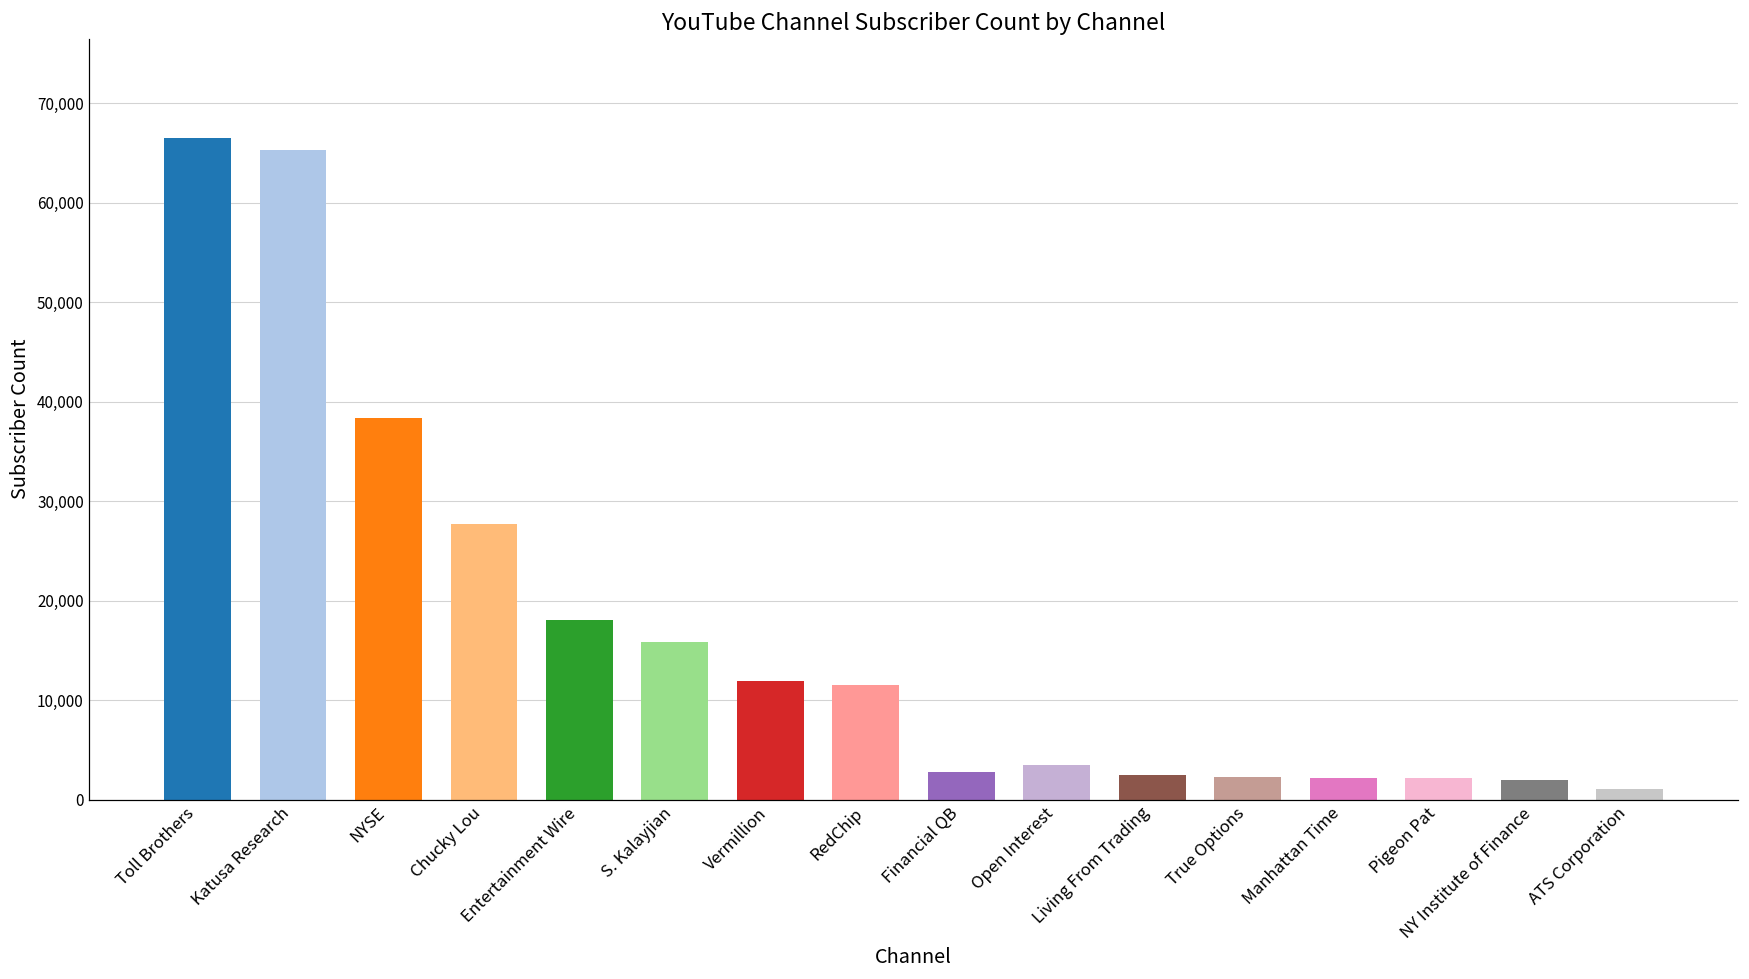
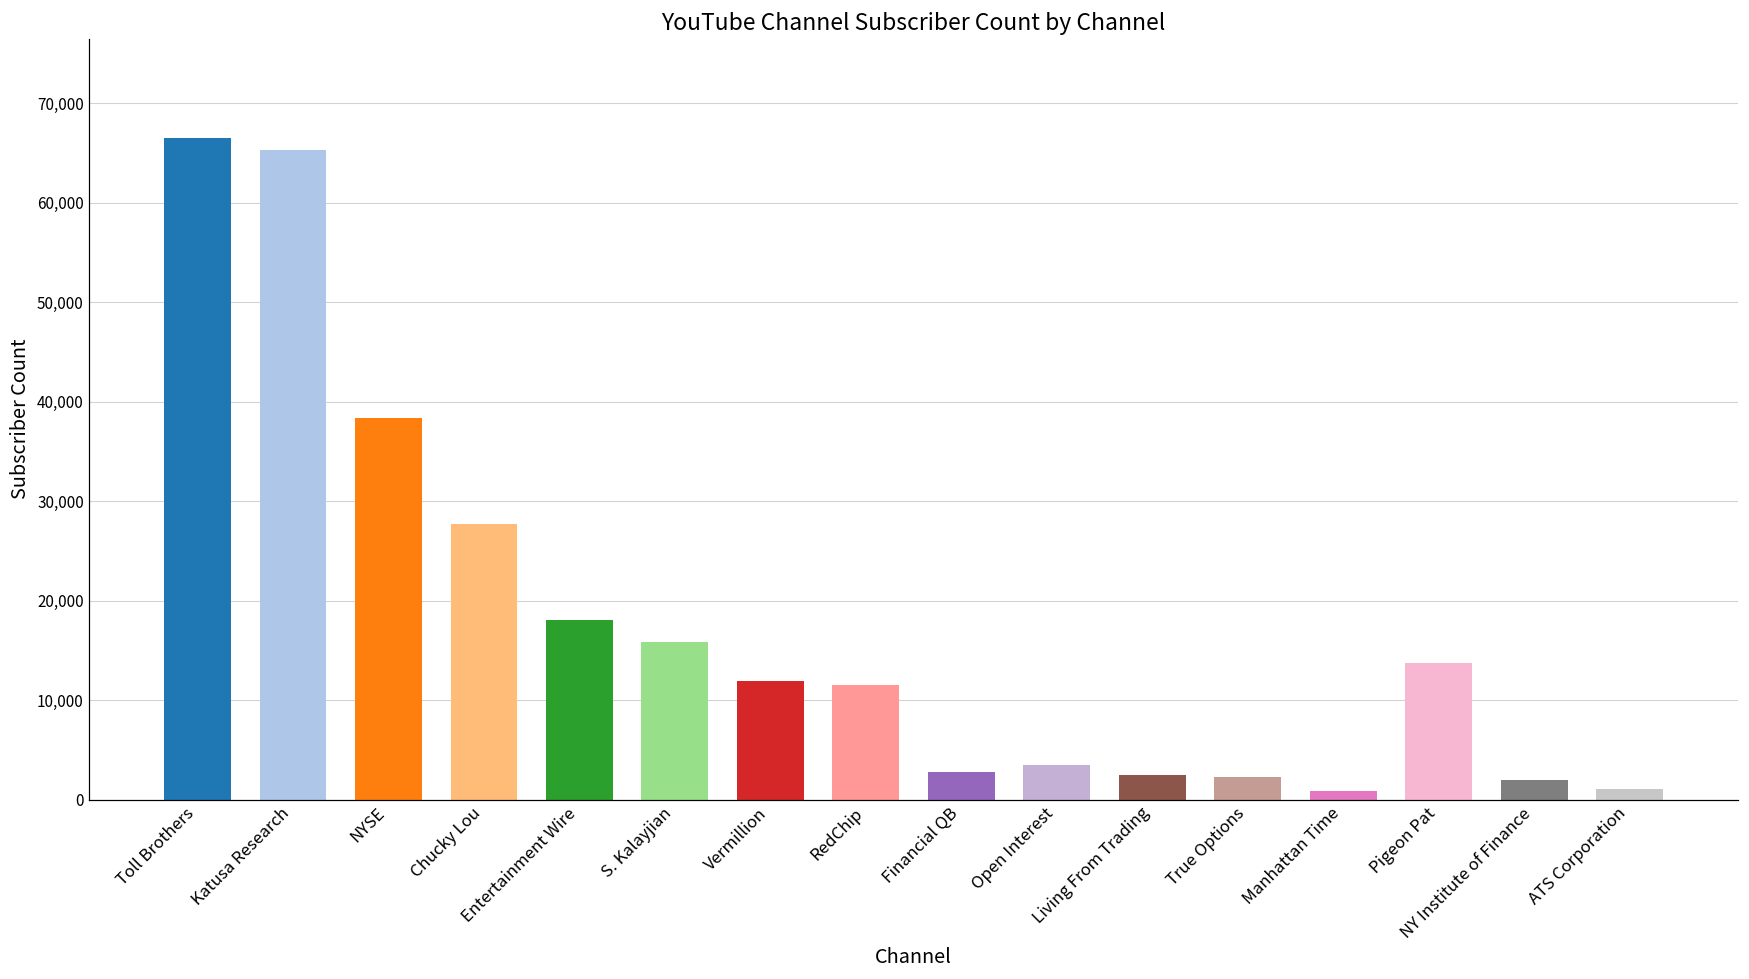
Manhattan Time: 2,000 -> 1,000
Pigeon Pat: 2,000 -> 14,000
